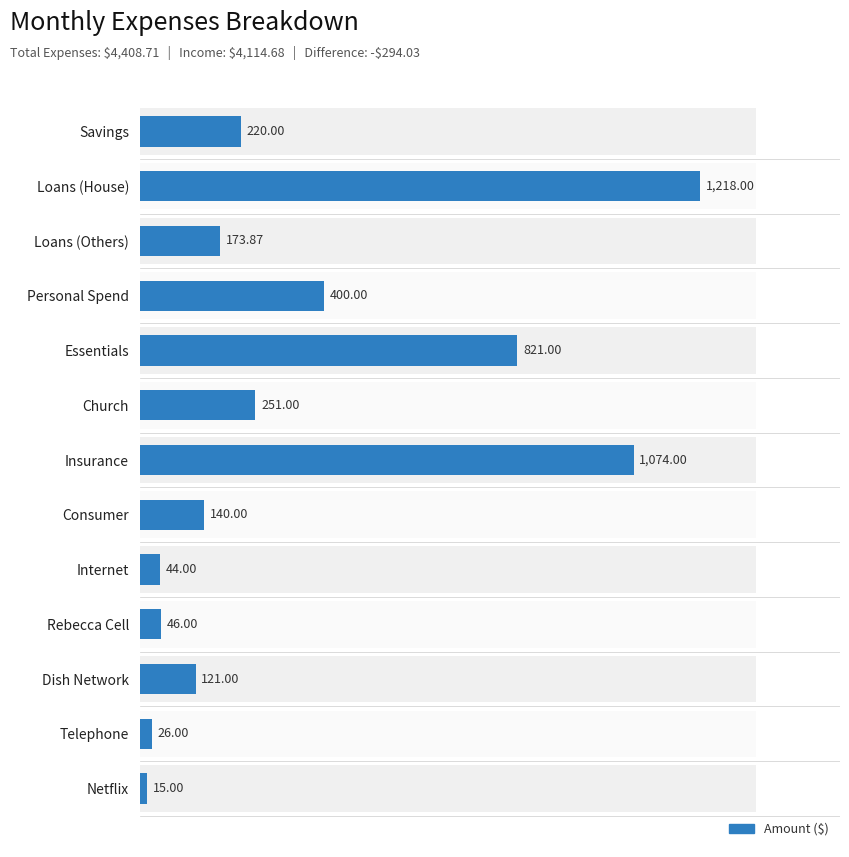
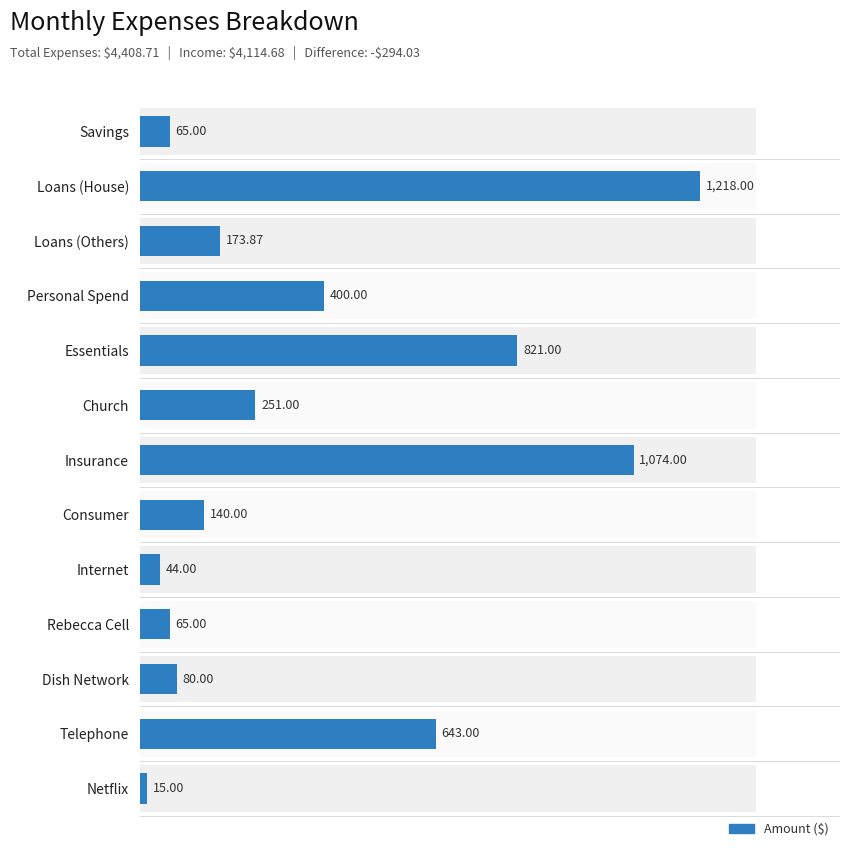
Amount ($), Savings: 220.00 -> 65.00
Amount ($), Rebecca Cell: 46.00 -> 65.00
Amount ($), Dish Network: 121.00 -> 80.00
Amount ($), Telephone: 26.00 -> 643.00
